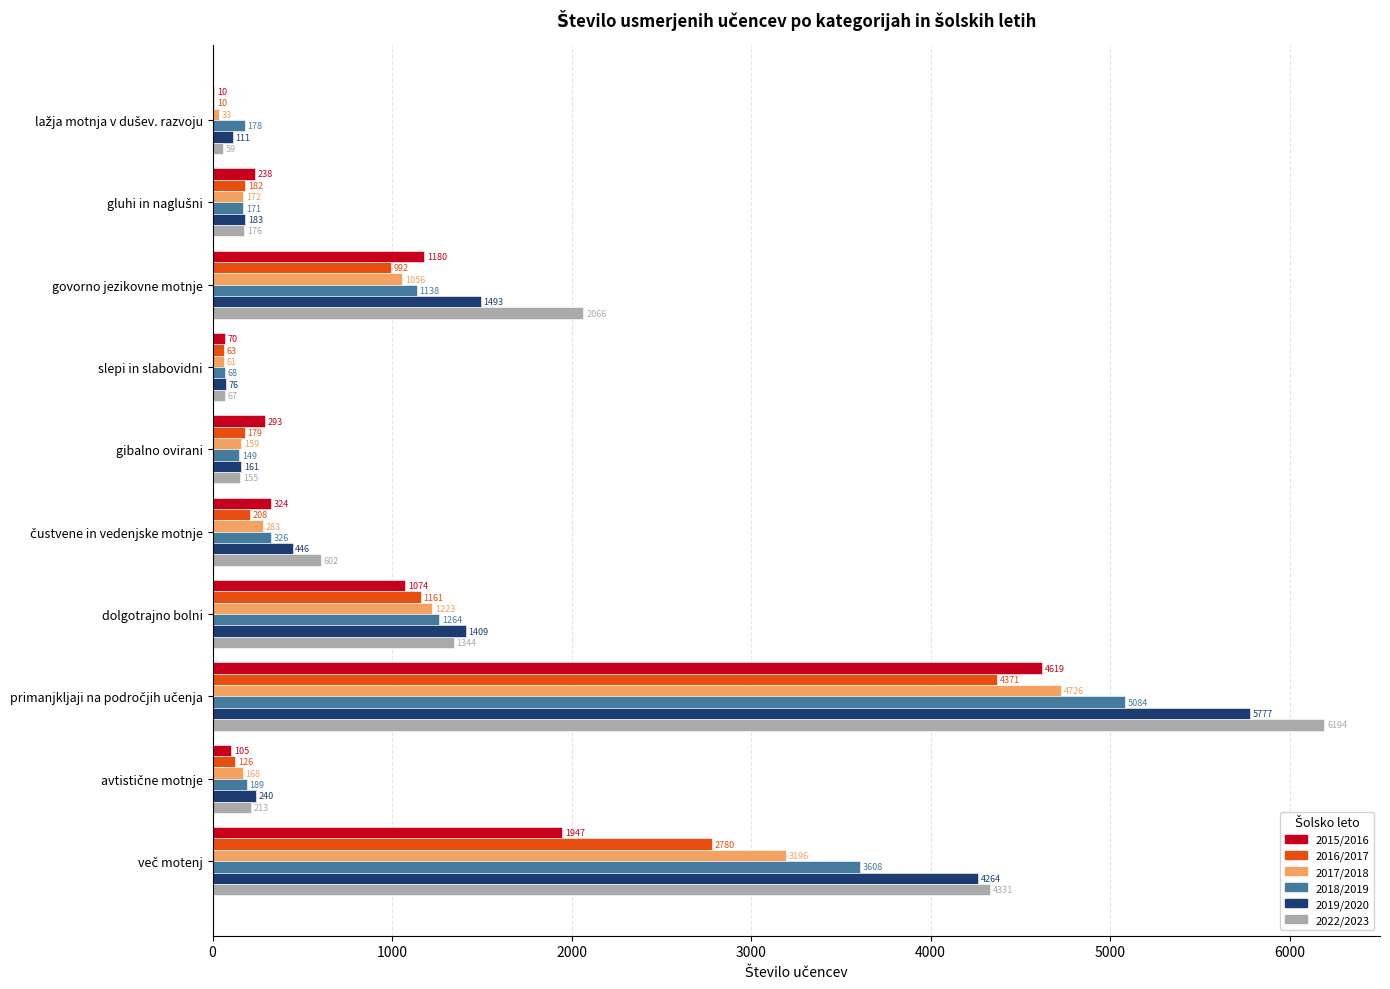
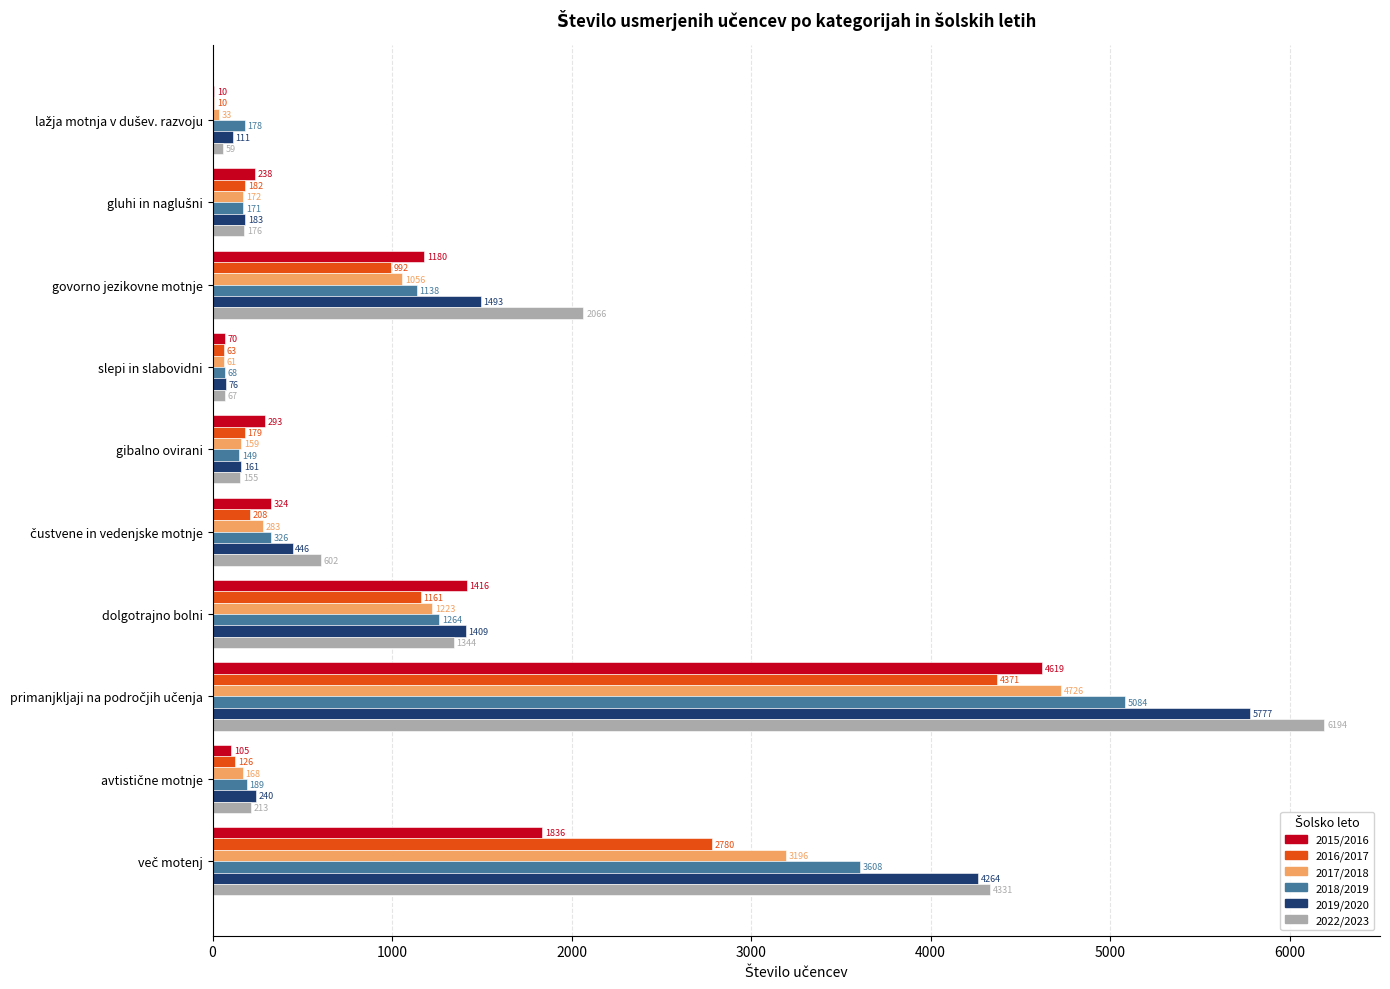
2015/2016, dolgotrajno bolni: 1074 -> 1416
2015/2016, več motenj: 1947 -> 1836
